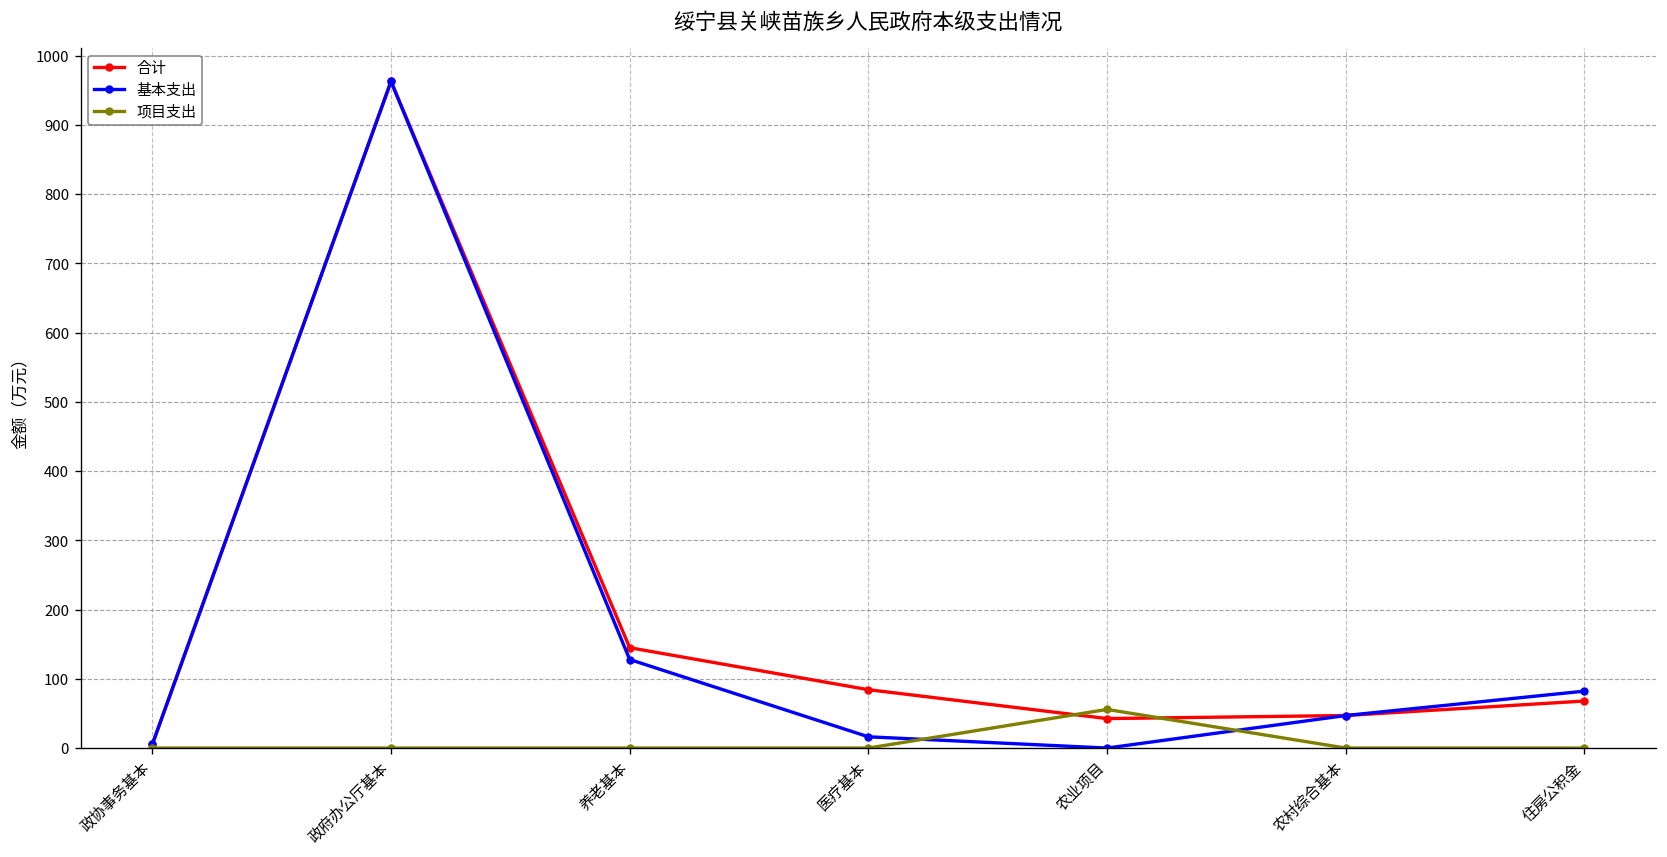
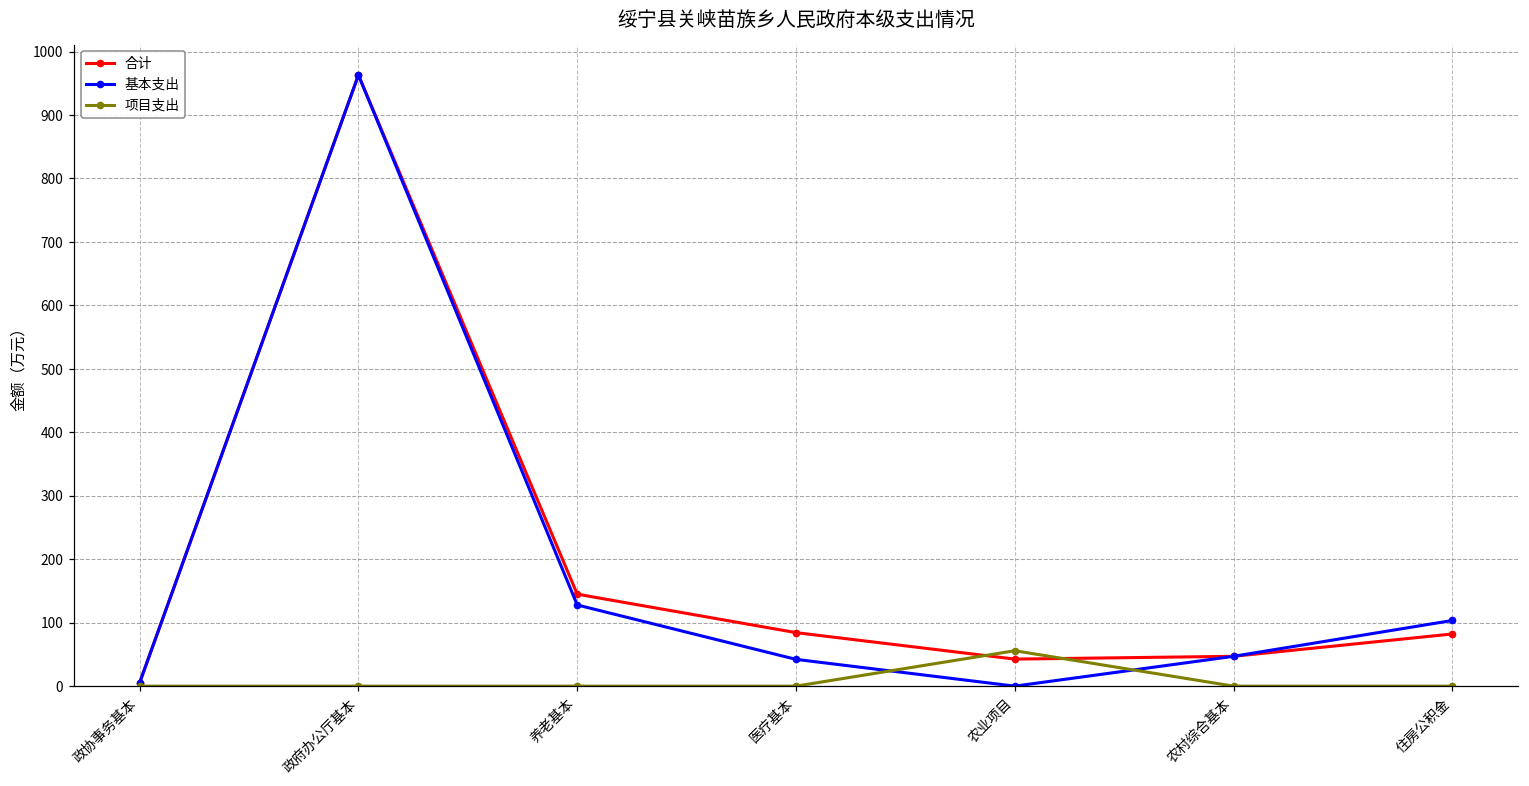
基本支出, 医疗基本: 20 -> 40
合计, 住房公积金: 70 -> 80
基本支出, 住房公积金: 80 -> 100
